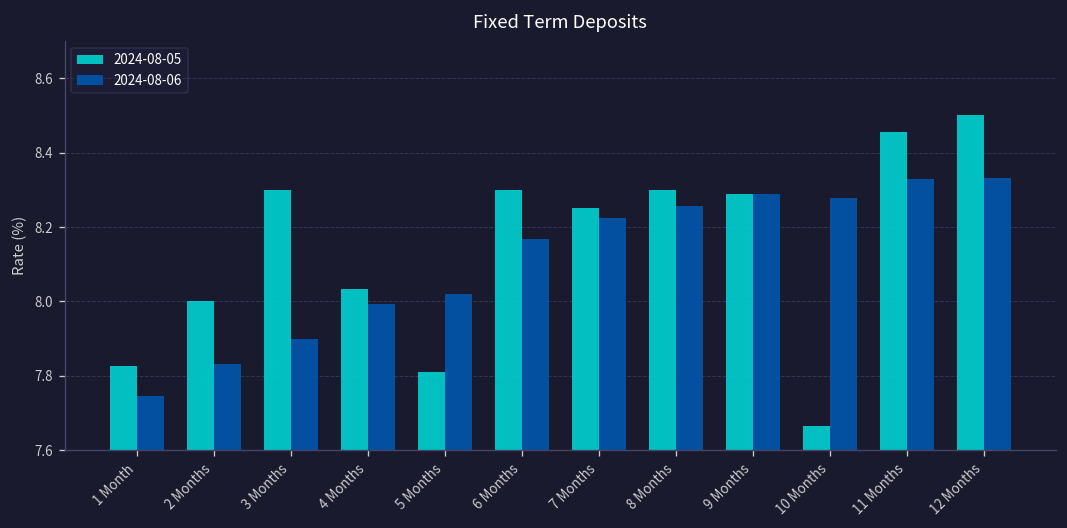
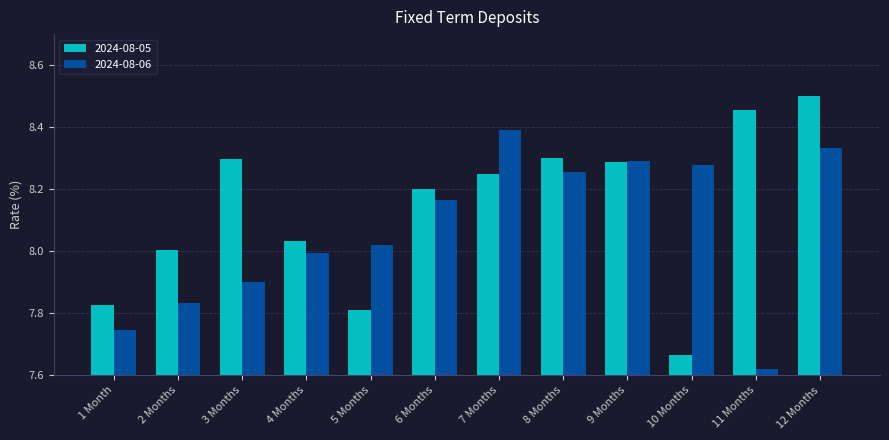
2024-08-05, 6 Months: 8.3 -> 8.2
2024-08-06, 7 Months: 8.22 -> 8.39
2024-08-06, 11 Months: 8.33 -> 7.62
